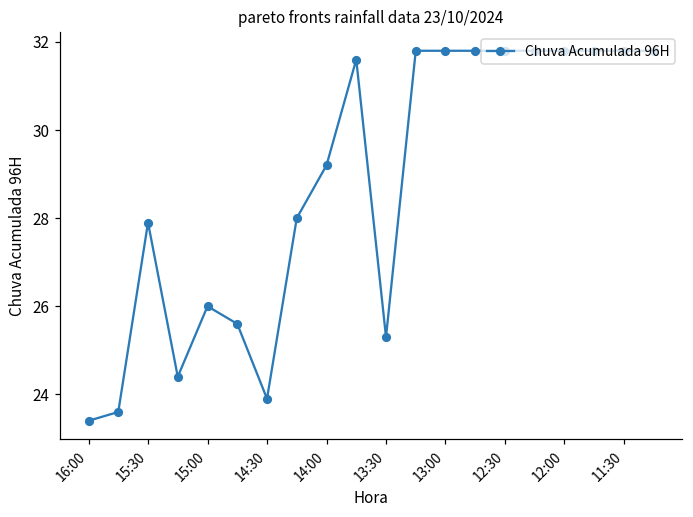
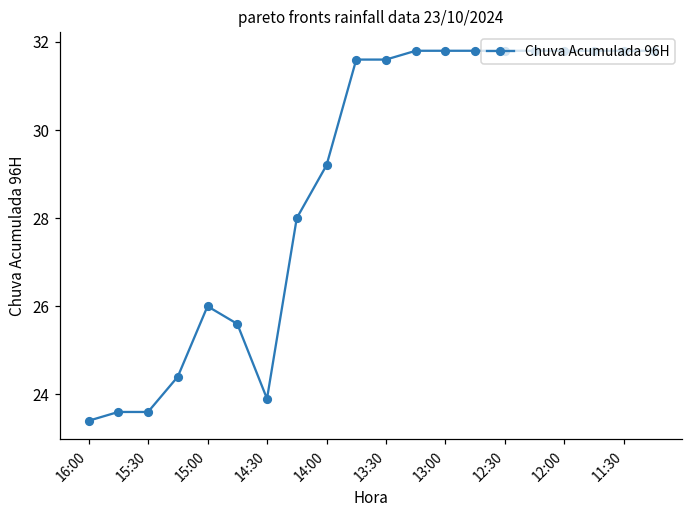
15:30: 27.9 -> 23.6
13:30: 25.3 -> 31.6
